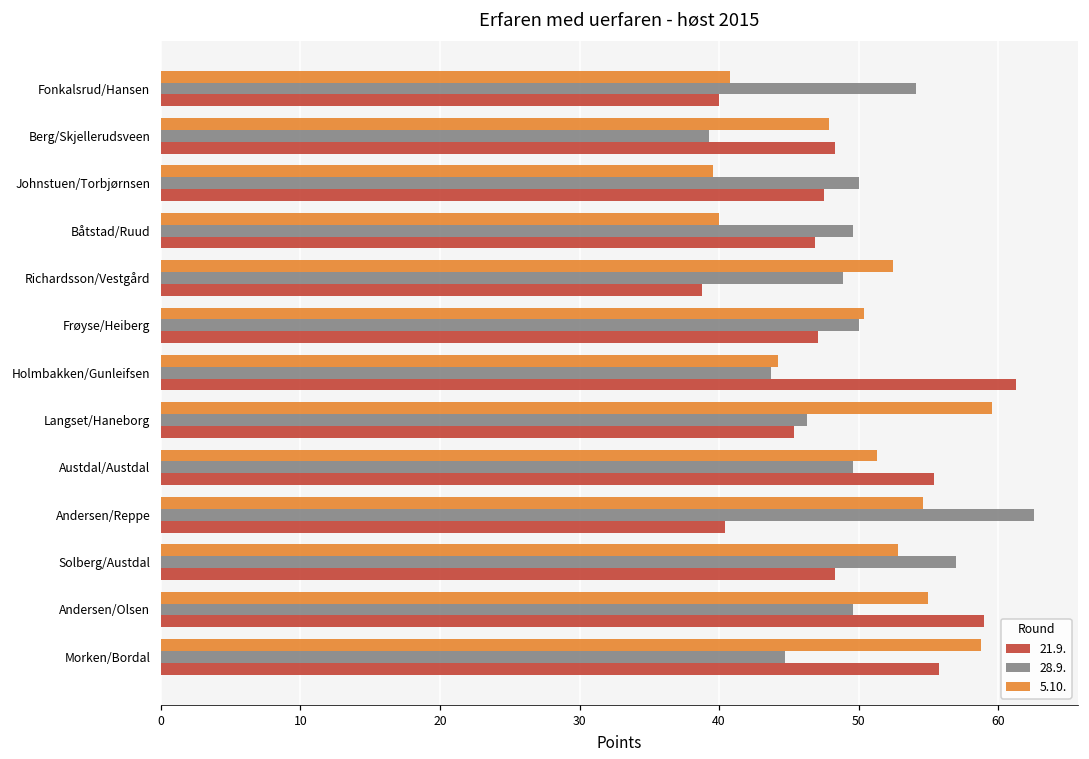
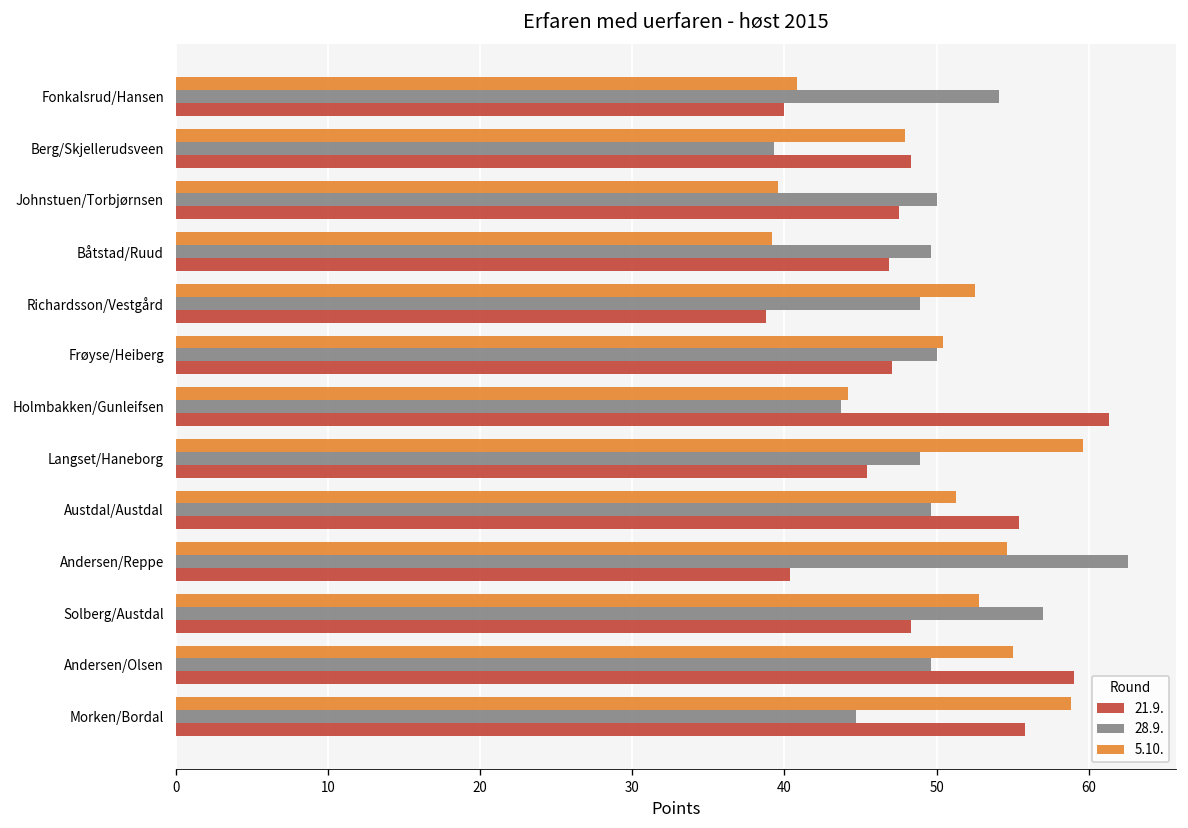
5.10., Båtstad/Ruud: 40.0 -> 39.2
28.9., Langset/Haneborg: 46.3 -> 48.9
